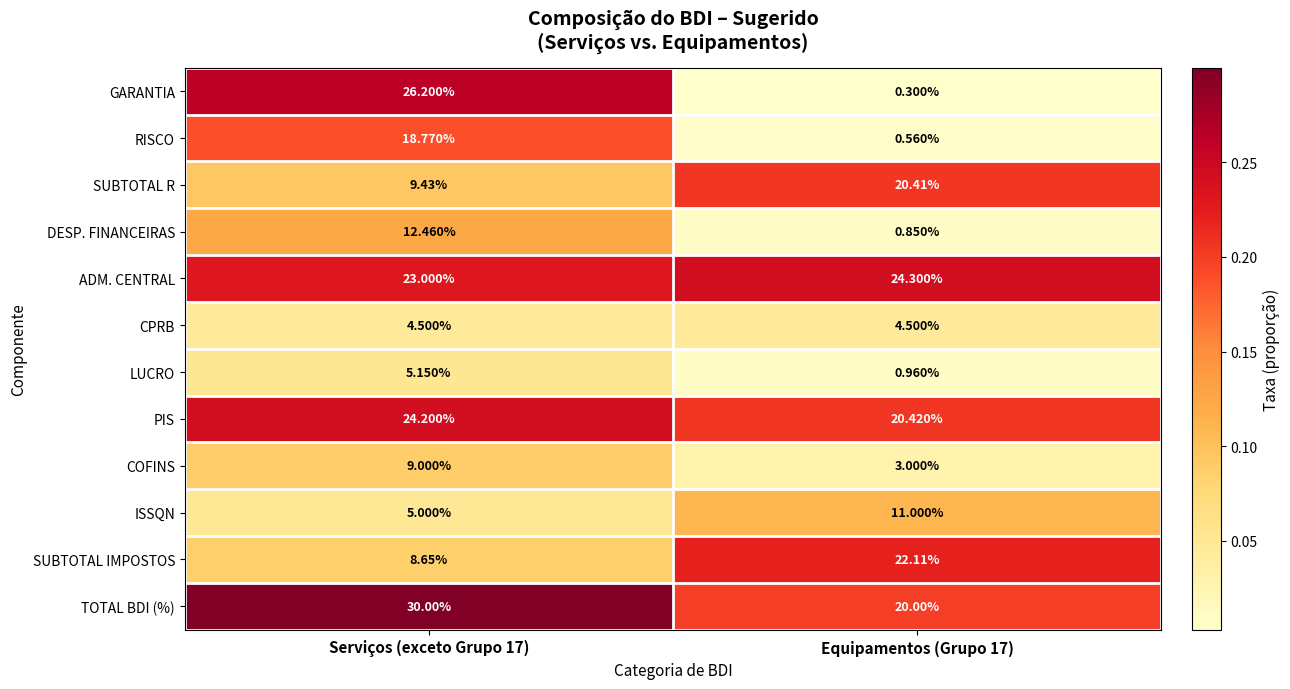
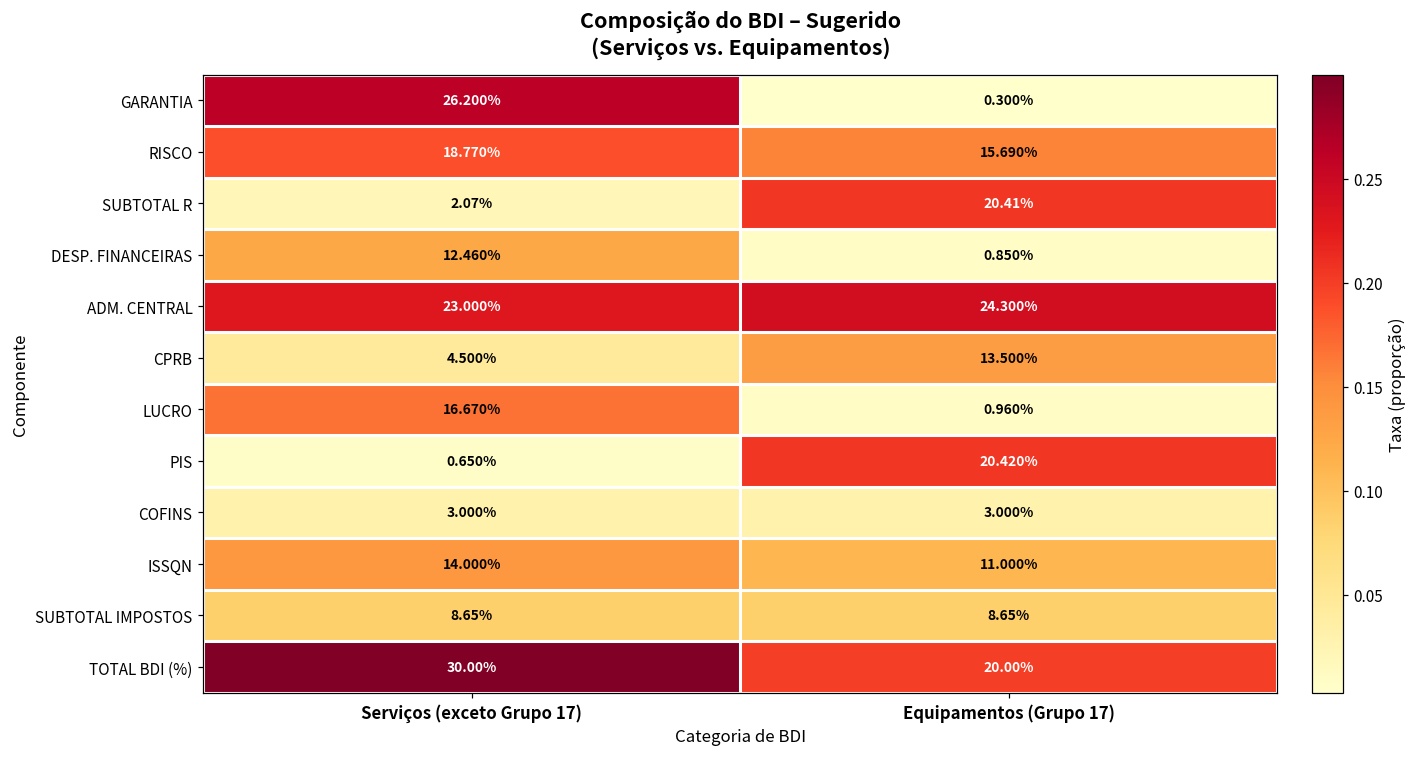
RISCO, Equipamentos (Grupo 17): 0.560% -> 15.690%
SUBTOTAL R, Serviços (exceto Grupo 17): 9.43% -> 2.07%
CPRB, Equipamentos (Grupo 17): 4.500% -> 13.500%
LUCRO, Serviços (exceto Grupo 17): 5.150% -> 16.670%
PIS, Serviços (exceto Grupo 17): 24.200% -> 0.650%
COFINS, Serviços (exceto Grupo 17): 9.000% -> 3.000%
ISSQN, Serviços (exceto Grupo 17): 5.000% -> 14.000%
SUBTOTAL IMPOSTOS, Equipamentos (Grupo 17): 22.11% -> 8.65%
